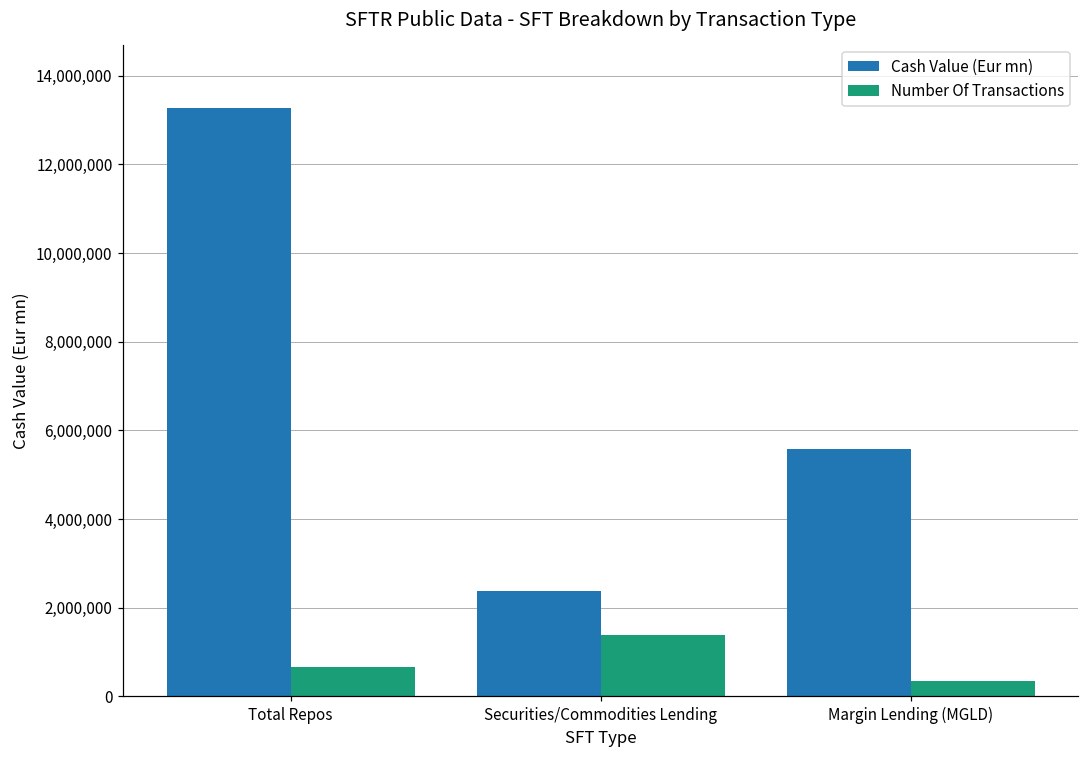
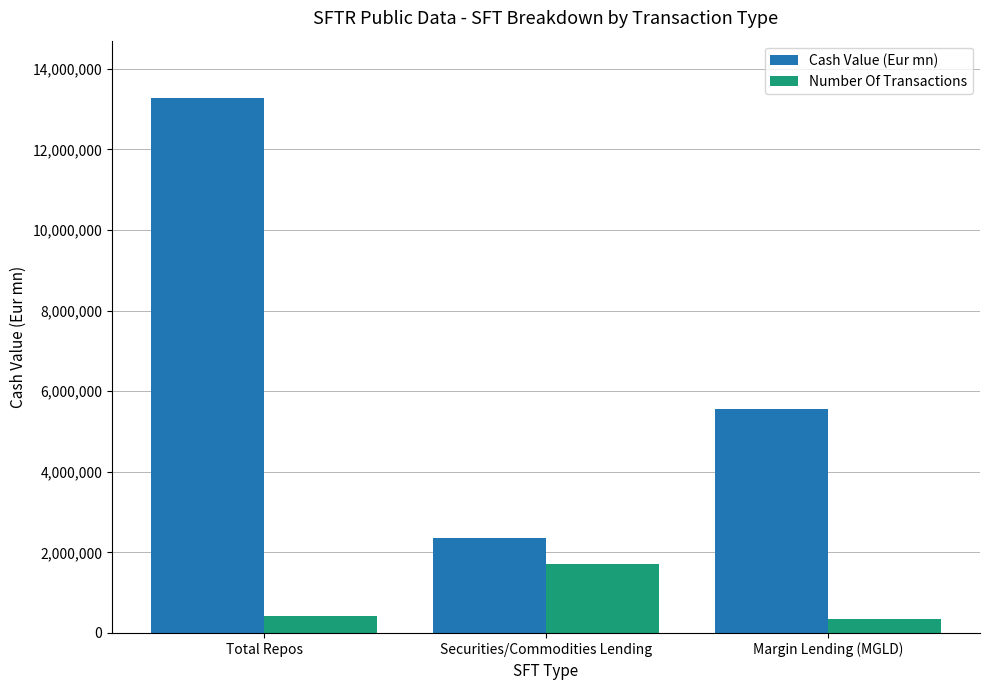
Number Of Transactions, Total Repos: 700,000 -> 400,000
Number Of Transactions, Securities/Commodities Lending: 1,400,000 -> 1,700,000
